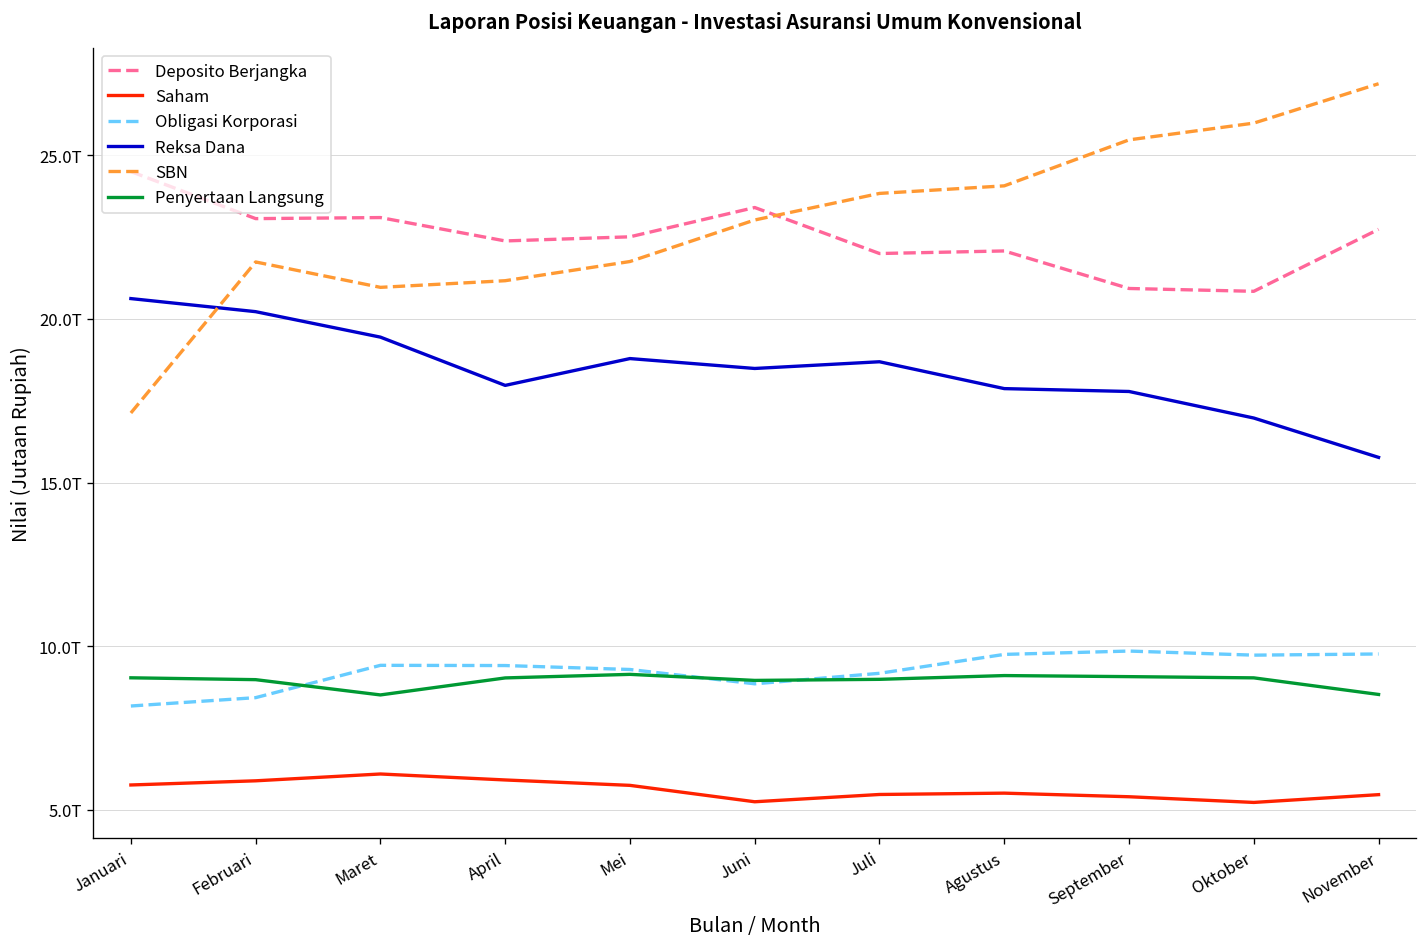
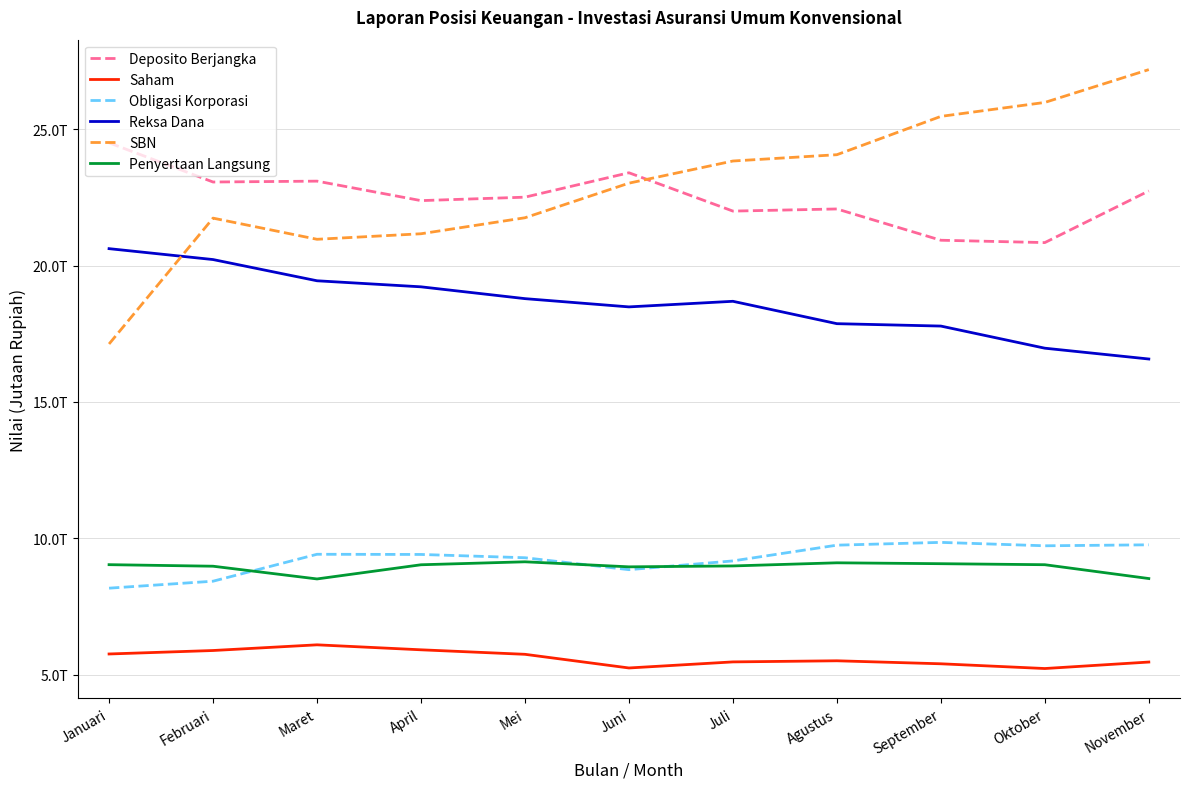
Reksa Dana, April: 18.0T -> 19.2T
Reksa Dana, November: 15.8T -> 16.6T
